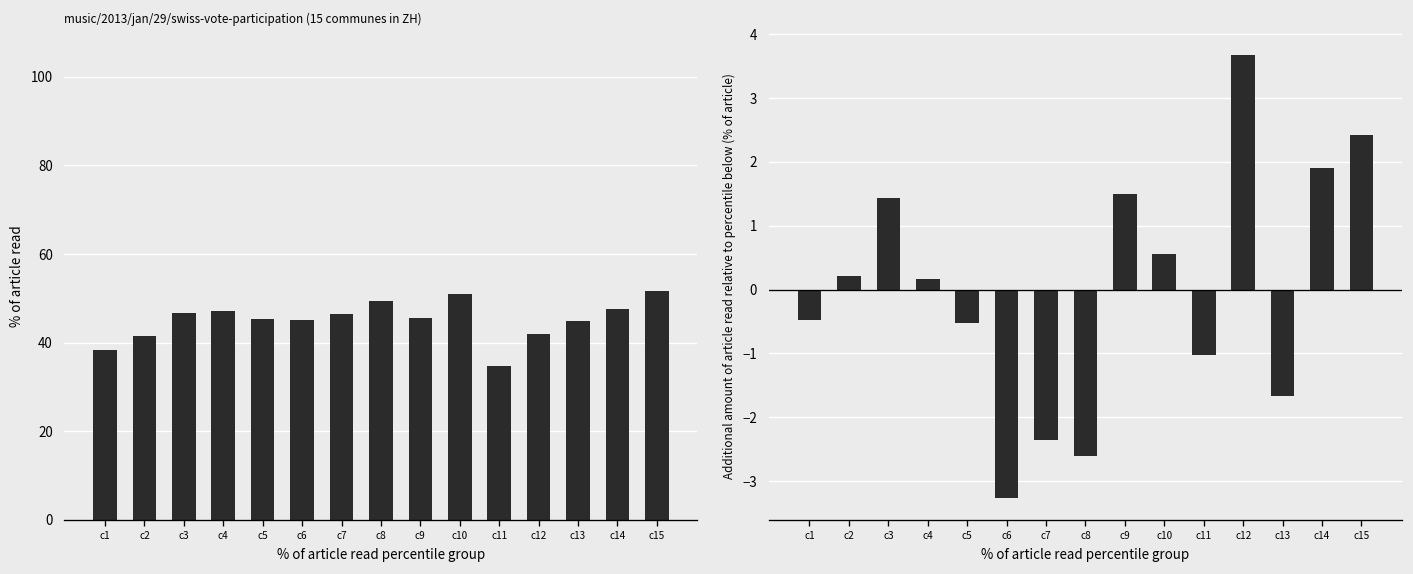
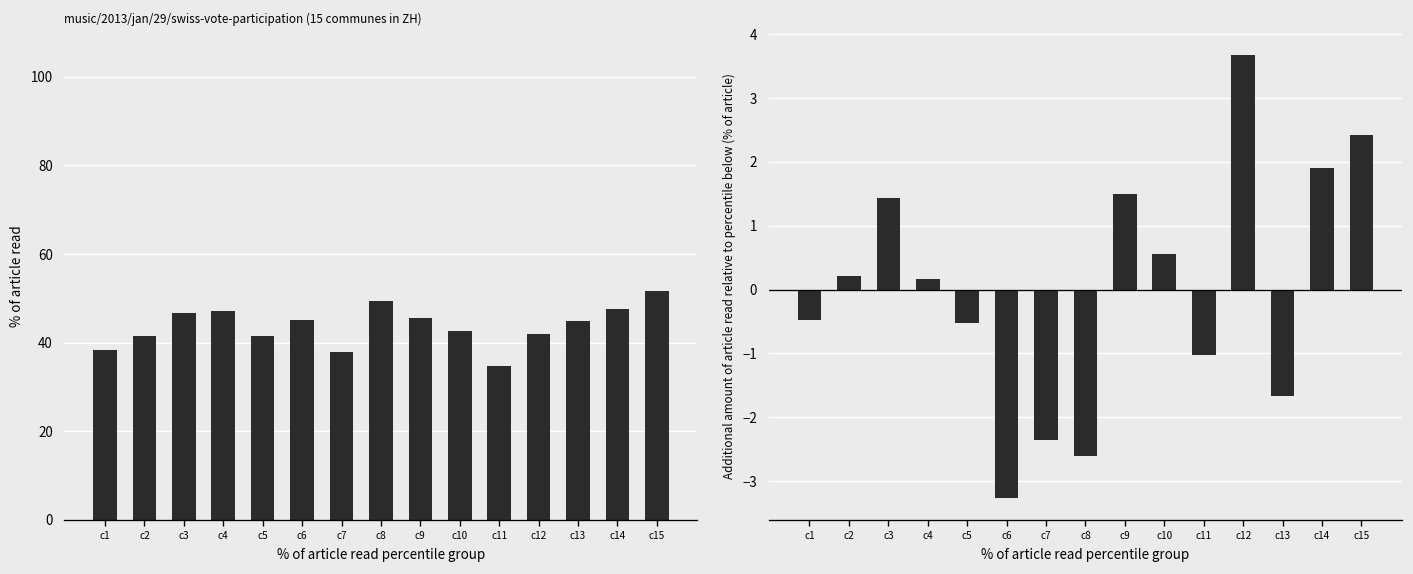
music/2013/jan/29/swiss-vote-participation (15 communes in ZH), c5: 45 -> 41
music/2013/jan/29/swiss-vote-participation (15 communes in ZH), c7: 46 -> 38
music/2013/jan/29/swiss-vote-participation (15 communes in ZH), c10: 51 -> 43
